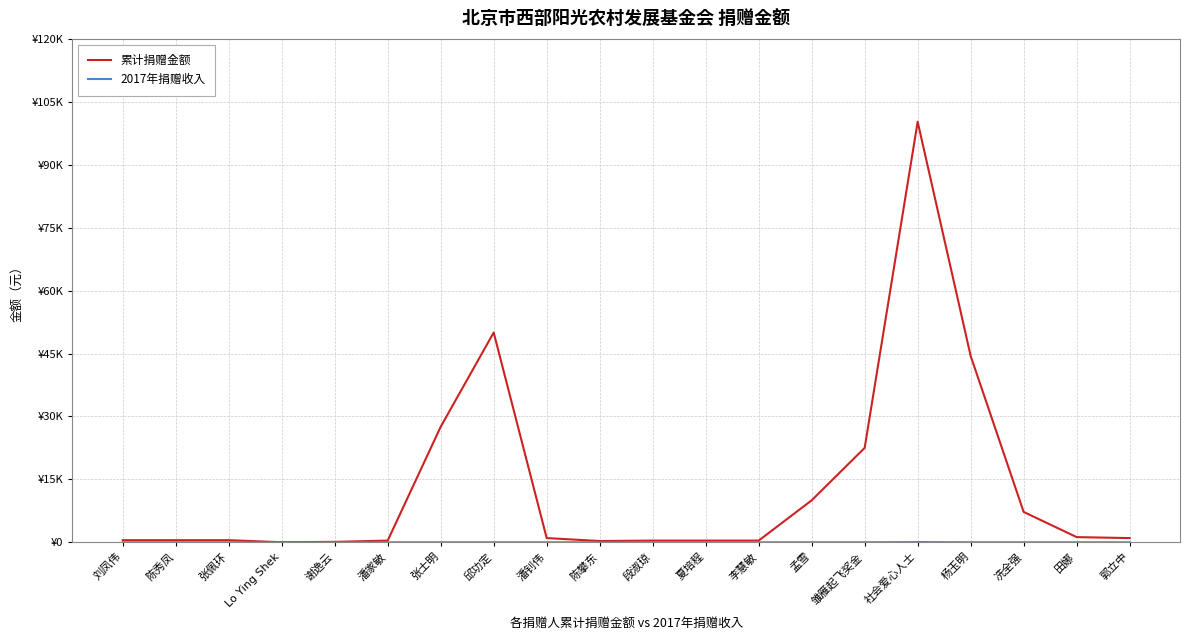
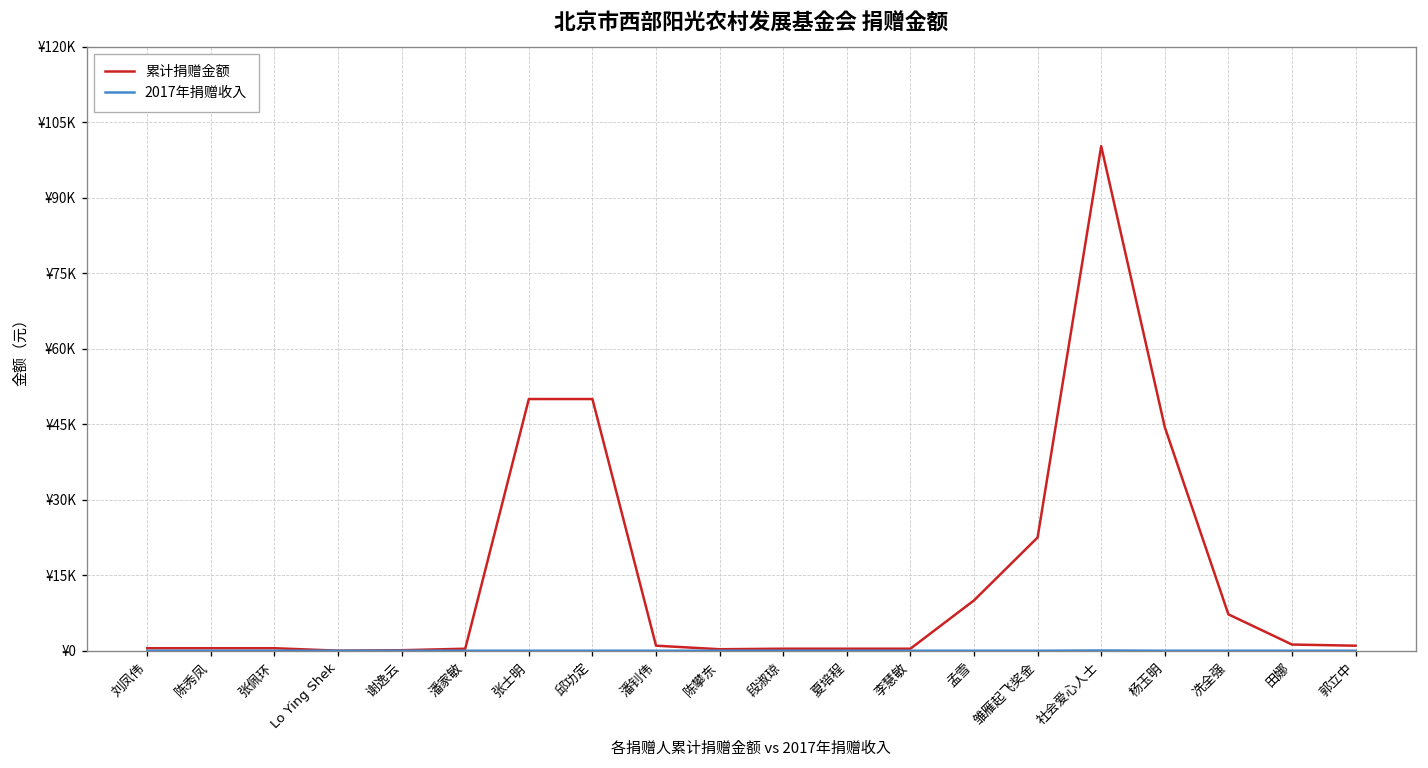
累计捐赠金额, 张士明: ¥28000 -> ¥50000
